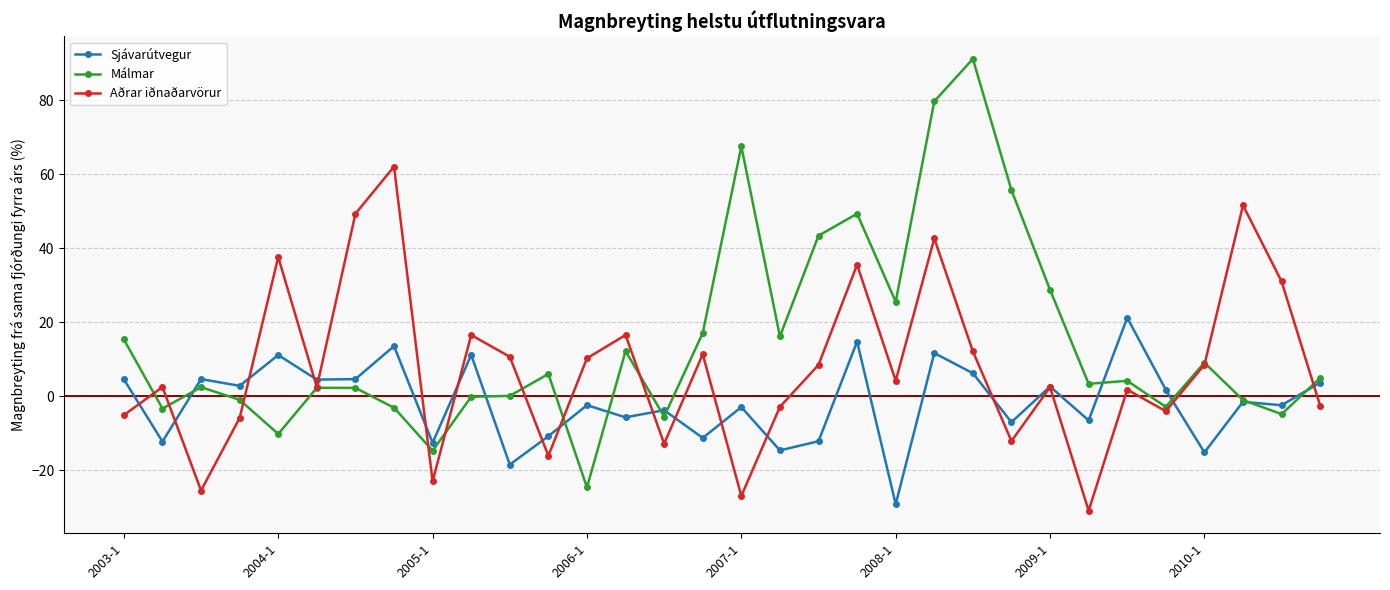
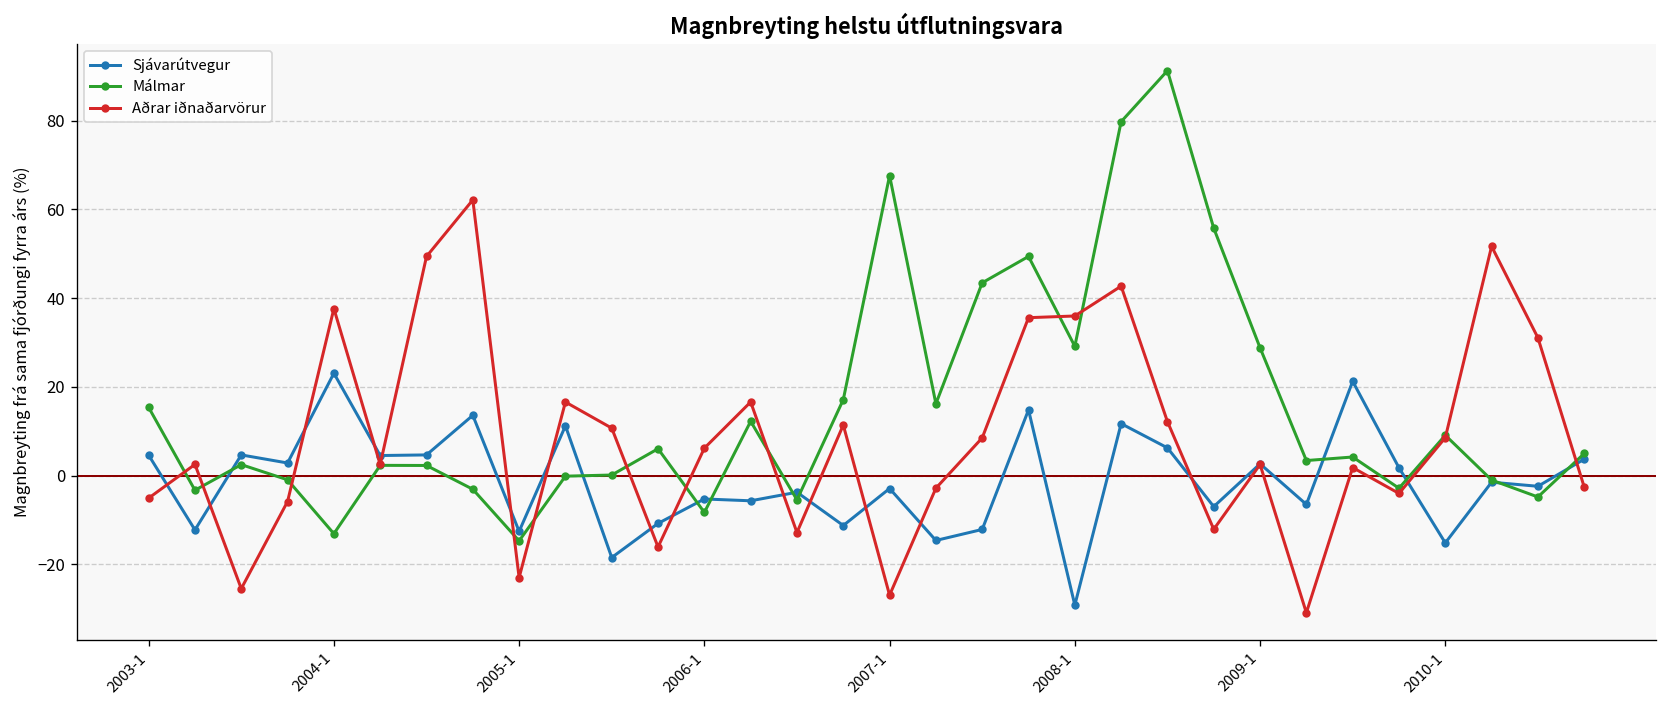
Sjávarútvegur, 2004-1: 11 -> 23
Málmar, 2004-1: -10 -> -13
Sjávarútvegur, 2006-1: -2 -> -5
Málmar, 2006-1: -25 -> -8
Aðrar iðnaðarvörur, 2006-1: 10 -> 6
Málmar, 2008-1: 26 -> 29
Aðrar iðnaðarvörur, 2008-1: 4 -> 36
